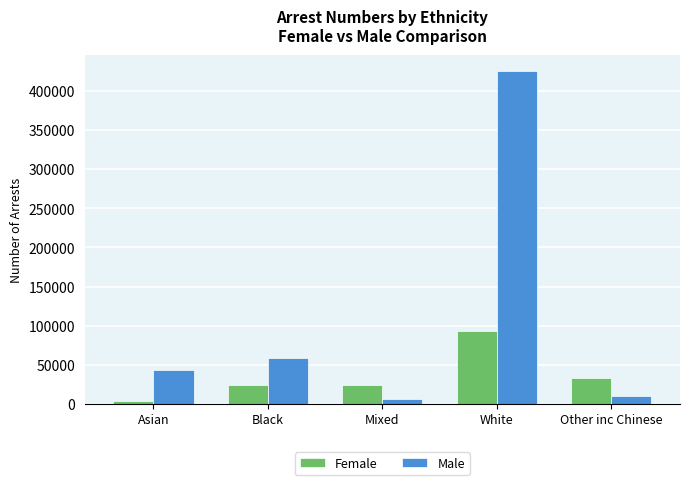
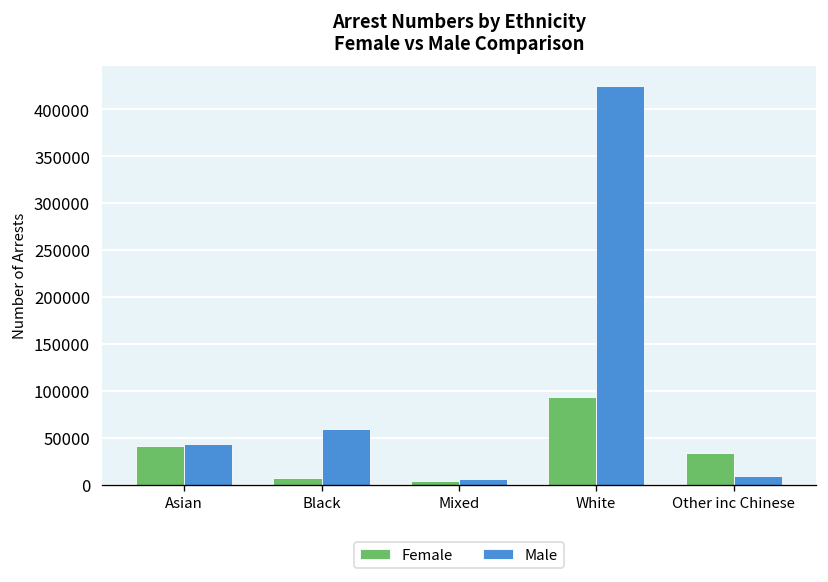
Female, Asian: 0 -> 40000
Female, Black: 20000 -> 10000
Female, Mixed: 20000 -> 0
